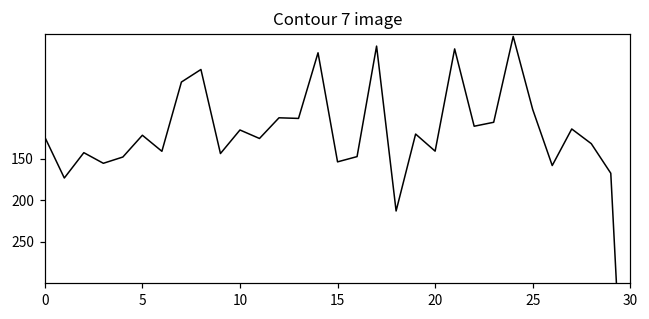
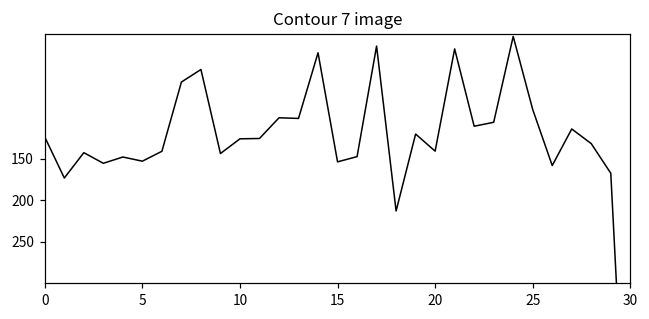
5: 120 -> 150
10: 120 -> 130
